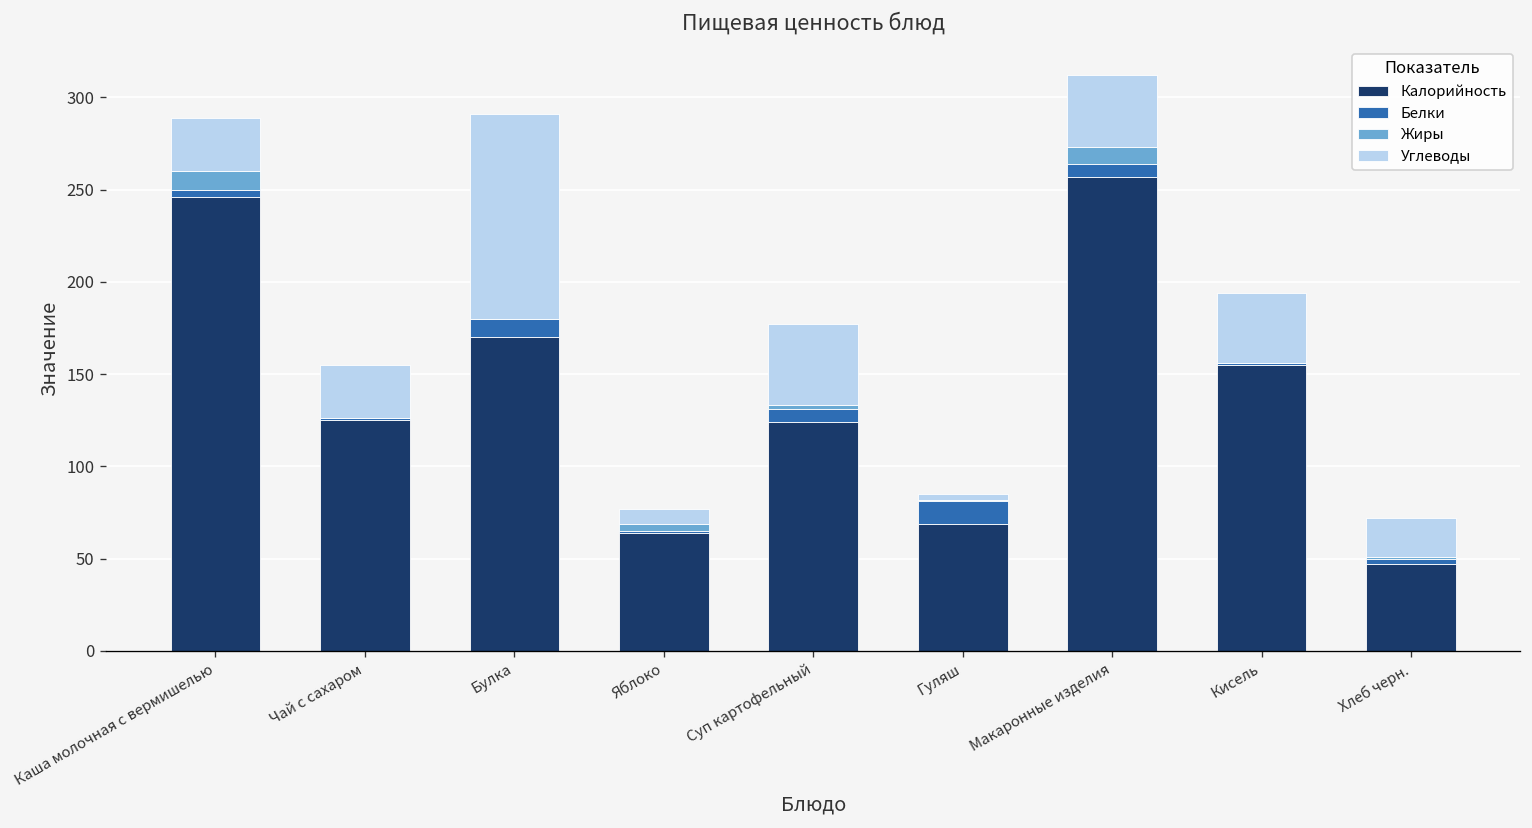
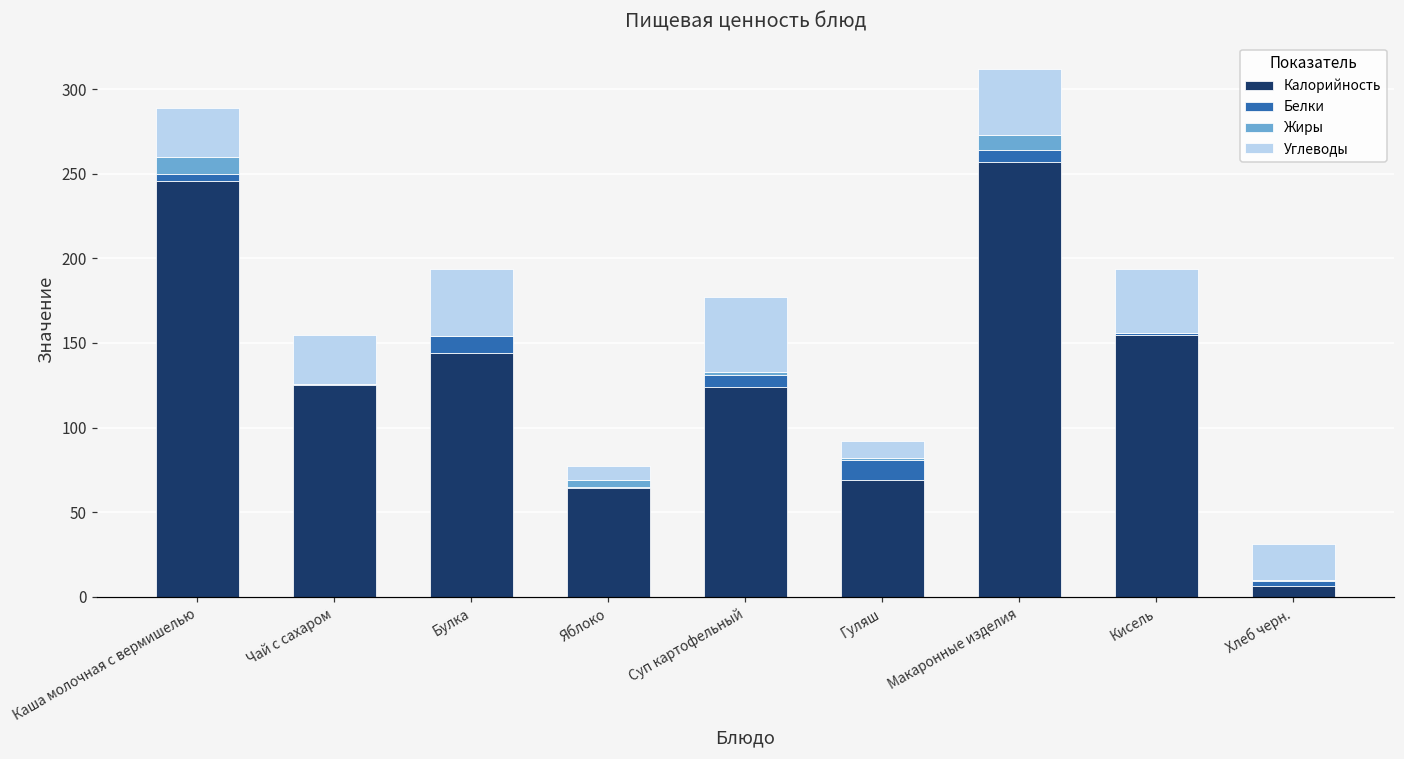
Калорийность, Булка: 170 -> 144
Углеводы, Булка: 111 -> 40
Углеводы, Гуляш: 3 -> 10
Калорийность, Хлеб черн.: 47 -> 6
